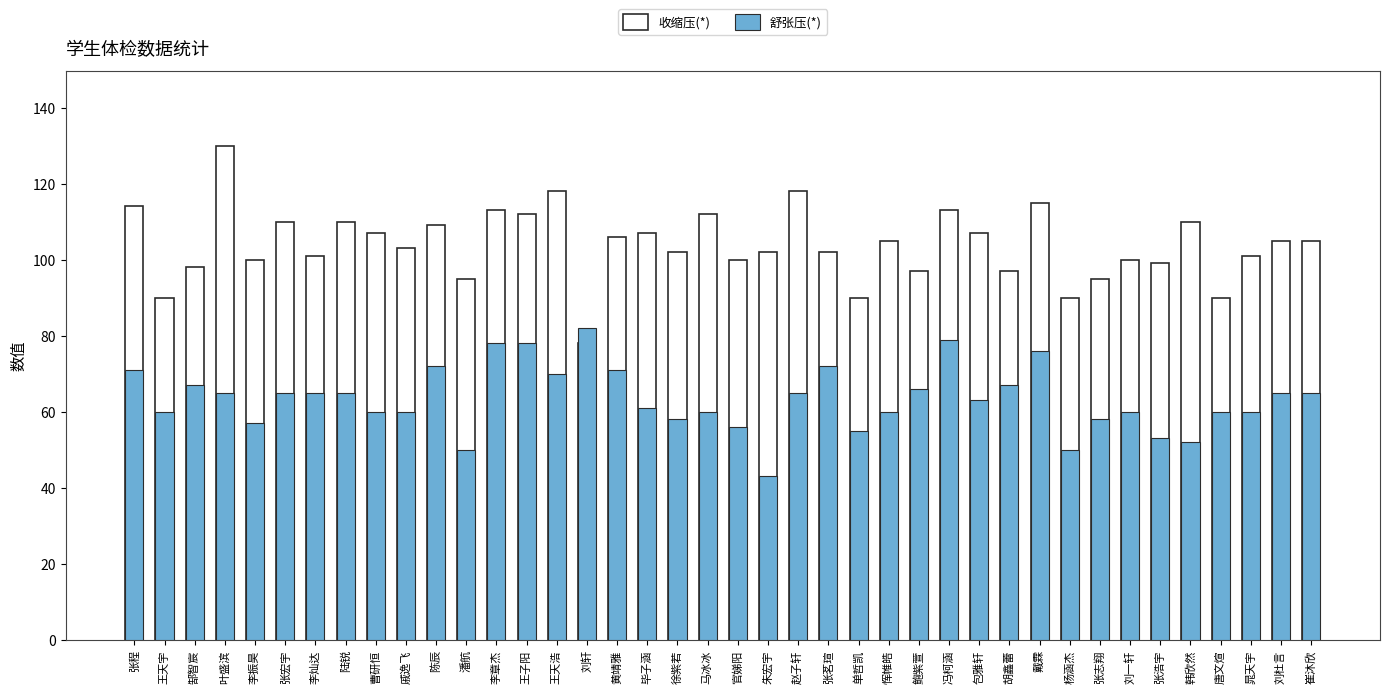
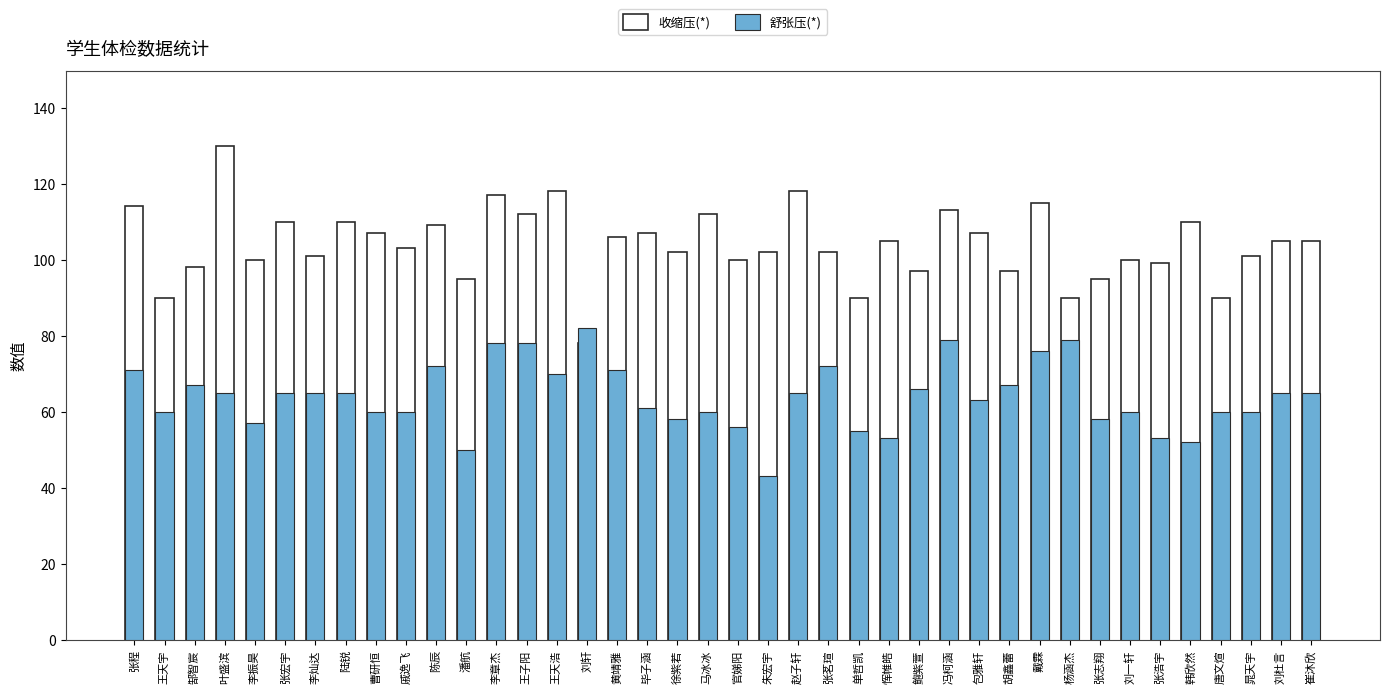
收缩压(*), 李章杰: 113 -> 117
舒张压(*), 恽帷皓: 60 -> 53
舒张压(*), 杨涵杰: 50 -> 79
